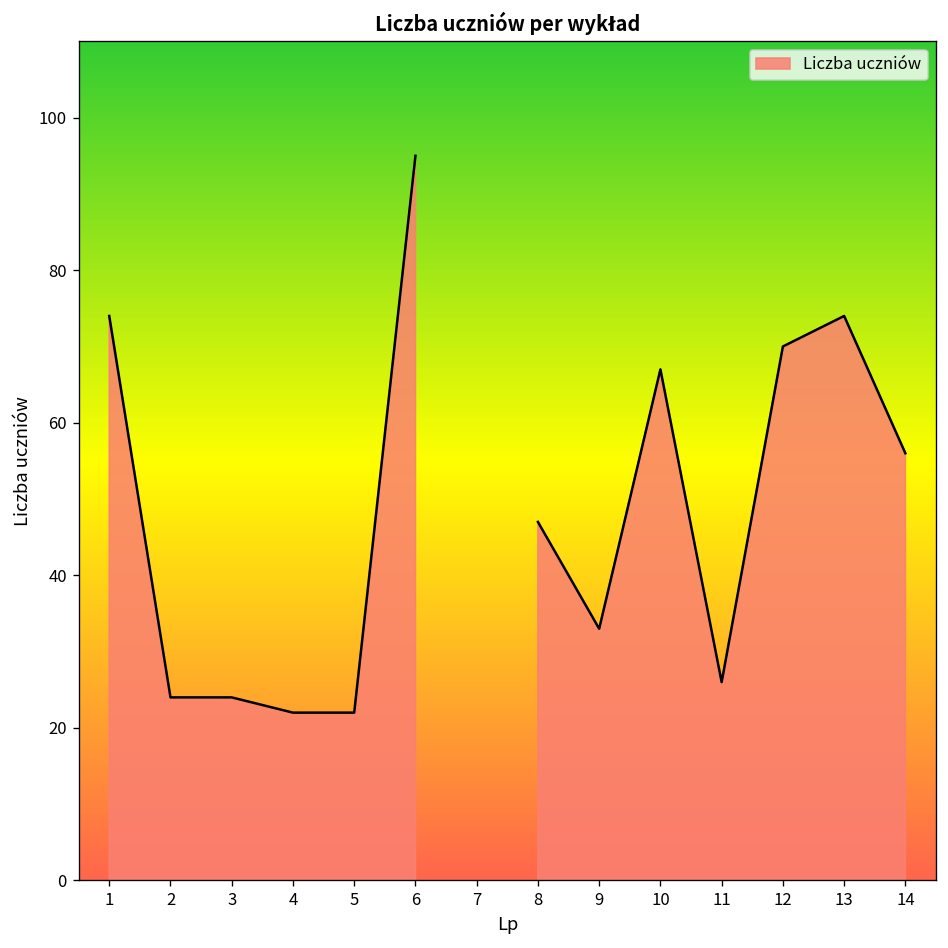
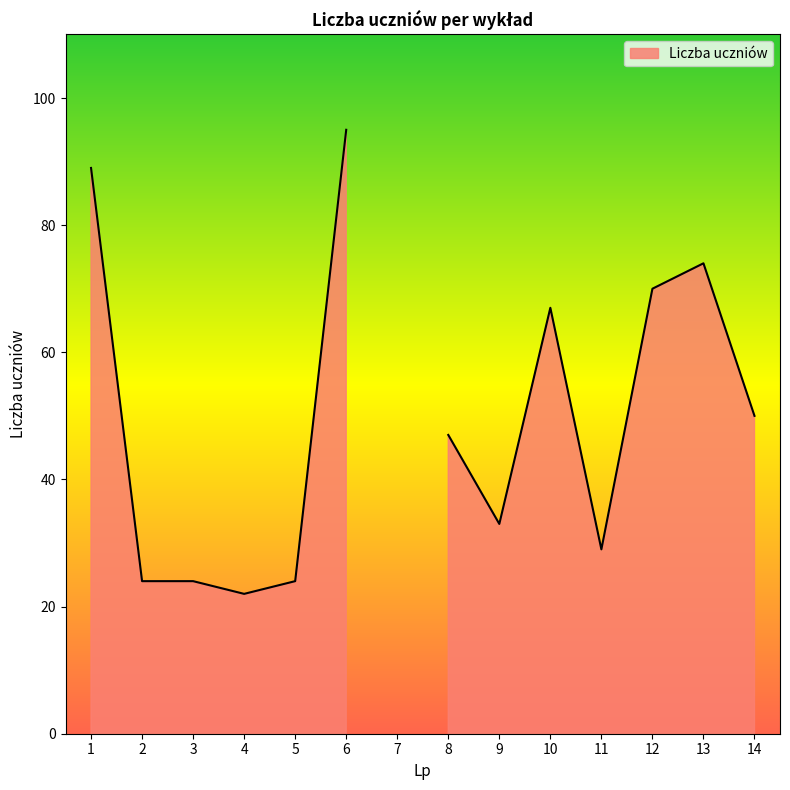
1: 74 -> 89
5: 22 -> 24
11: 26 -> 29
14: 56 -> 50
